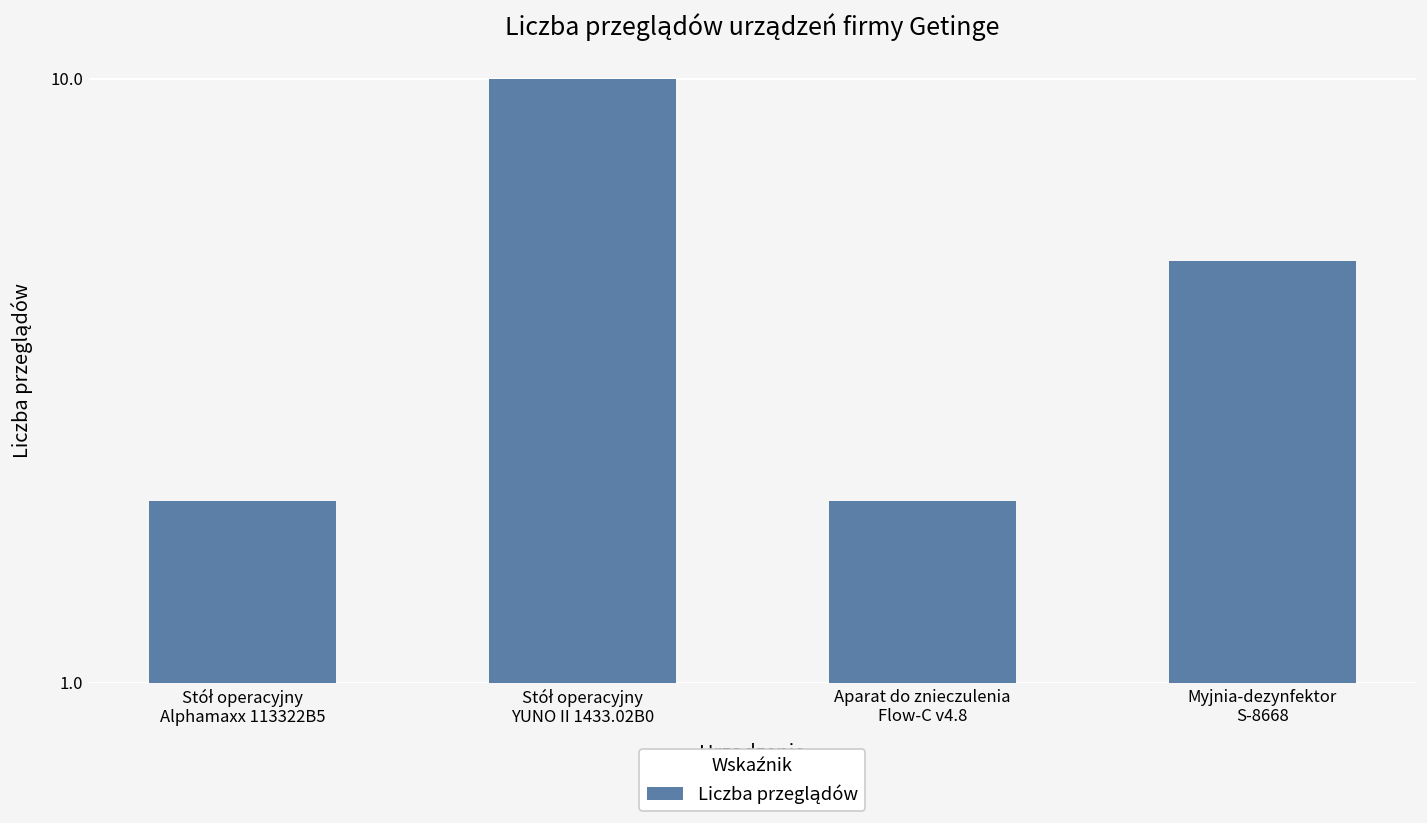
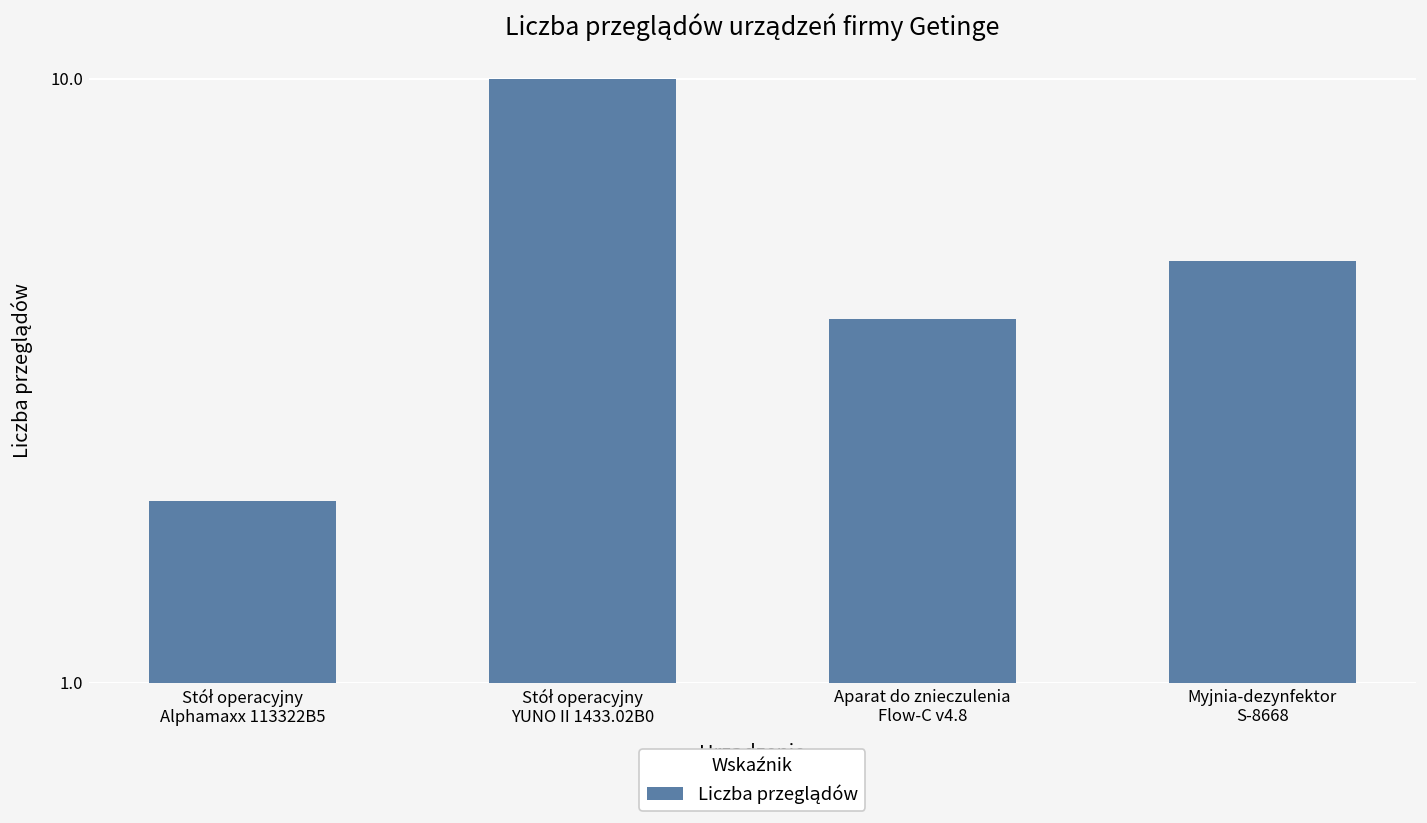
Aparat do znieczulenia Flow-C v4.8: 2 -> 4
